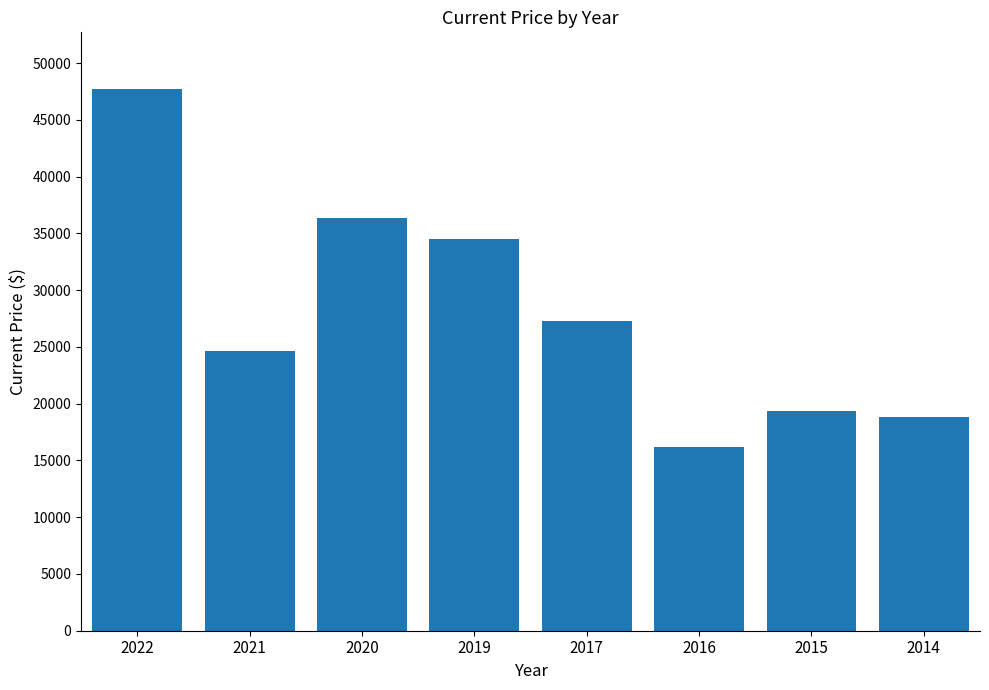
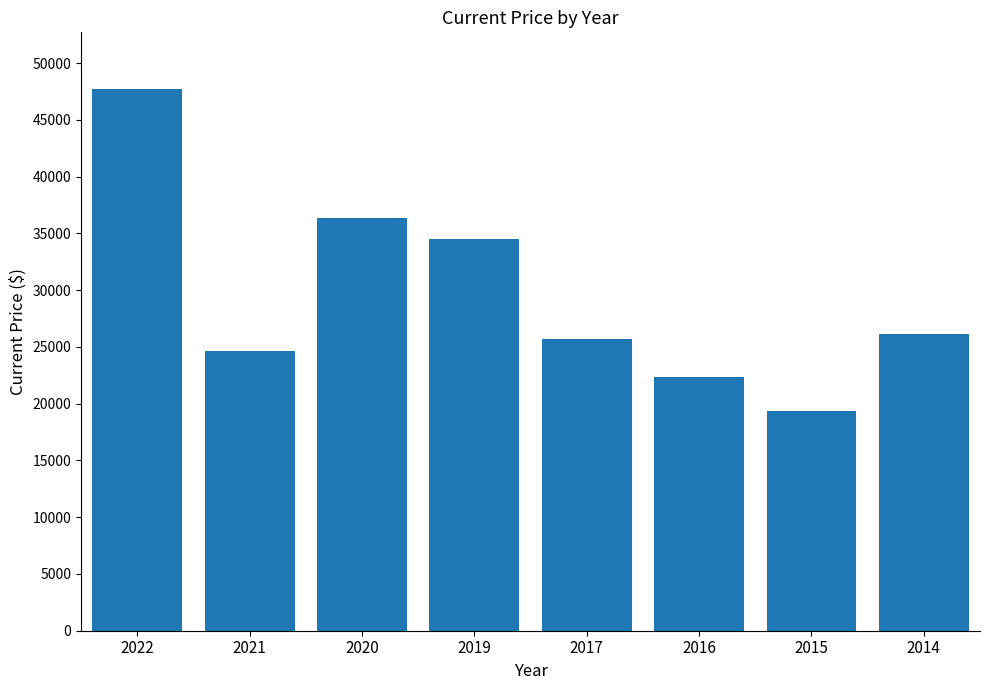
2017: 27300 -> 25700
2016: 16200 -> 22400
2014: 18900 -> 26200
